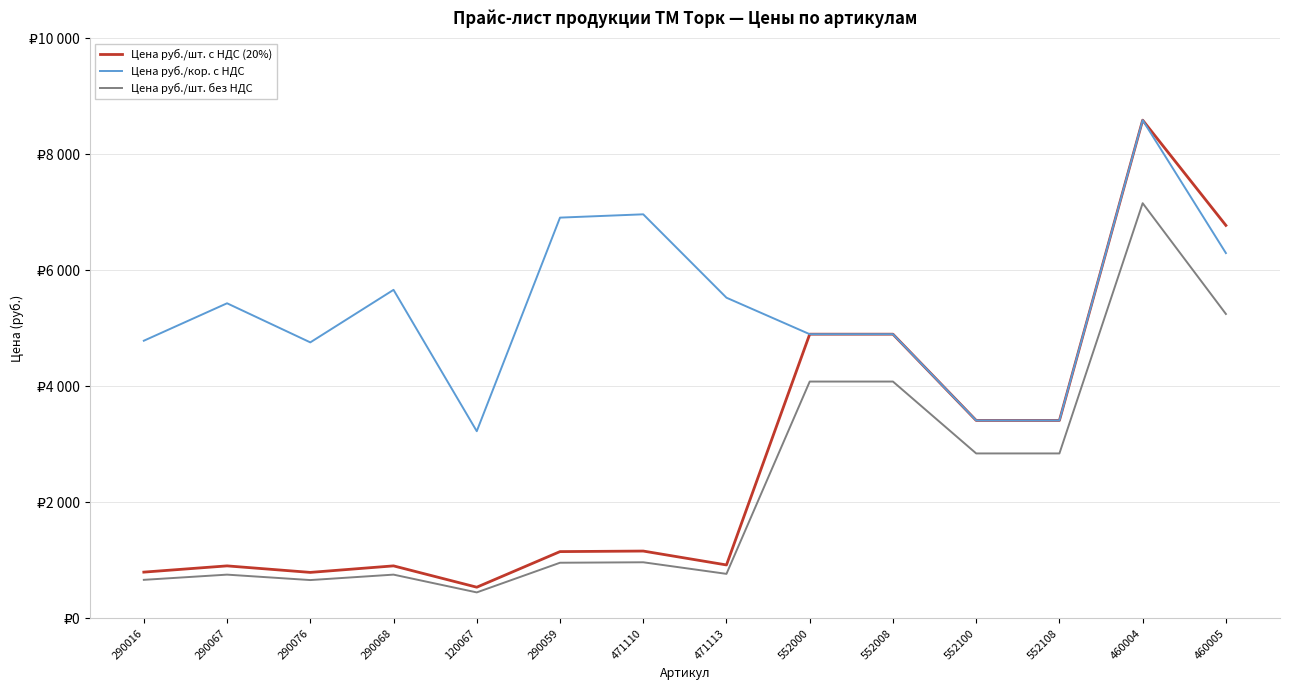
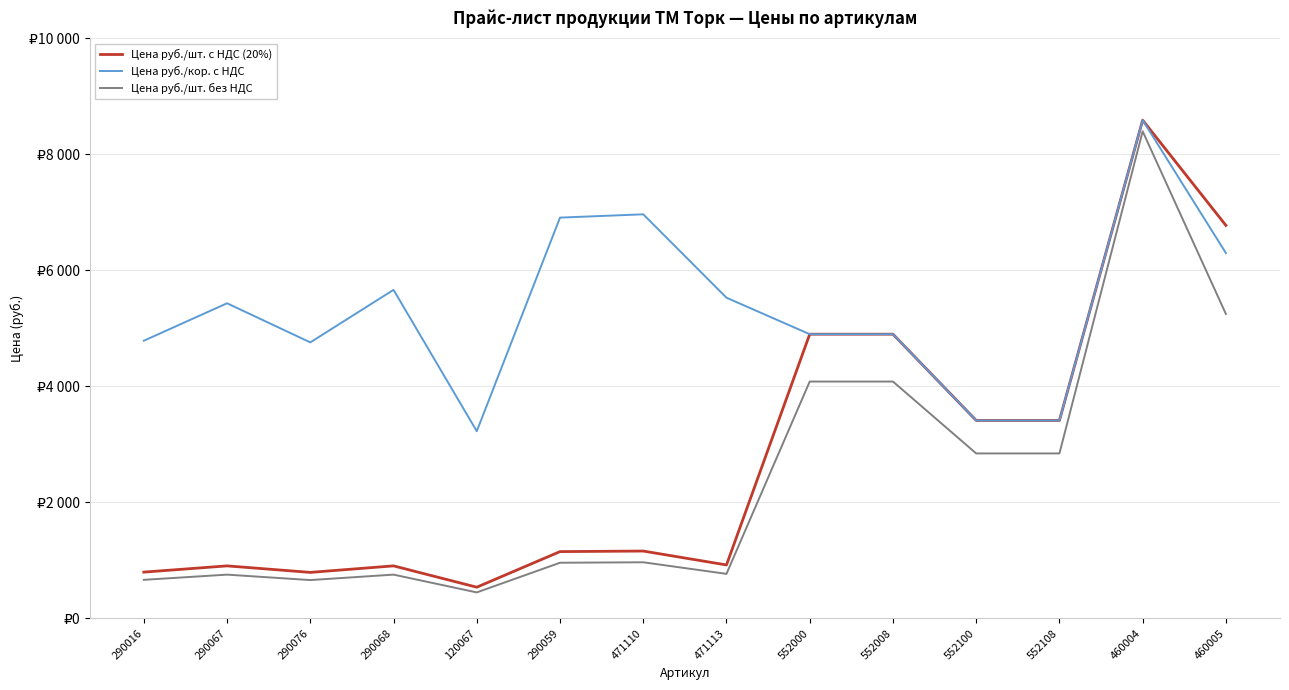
Цена руб./шт. без НДС, 460004: ₽7200 -> ₽8400
